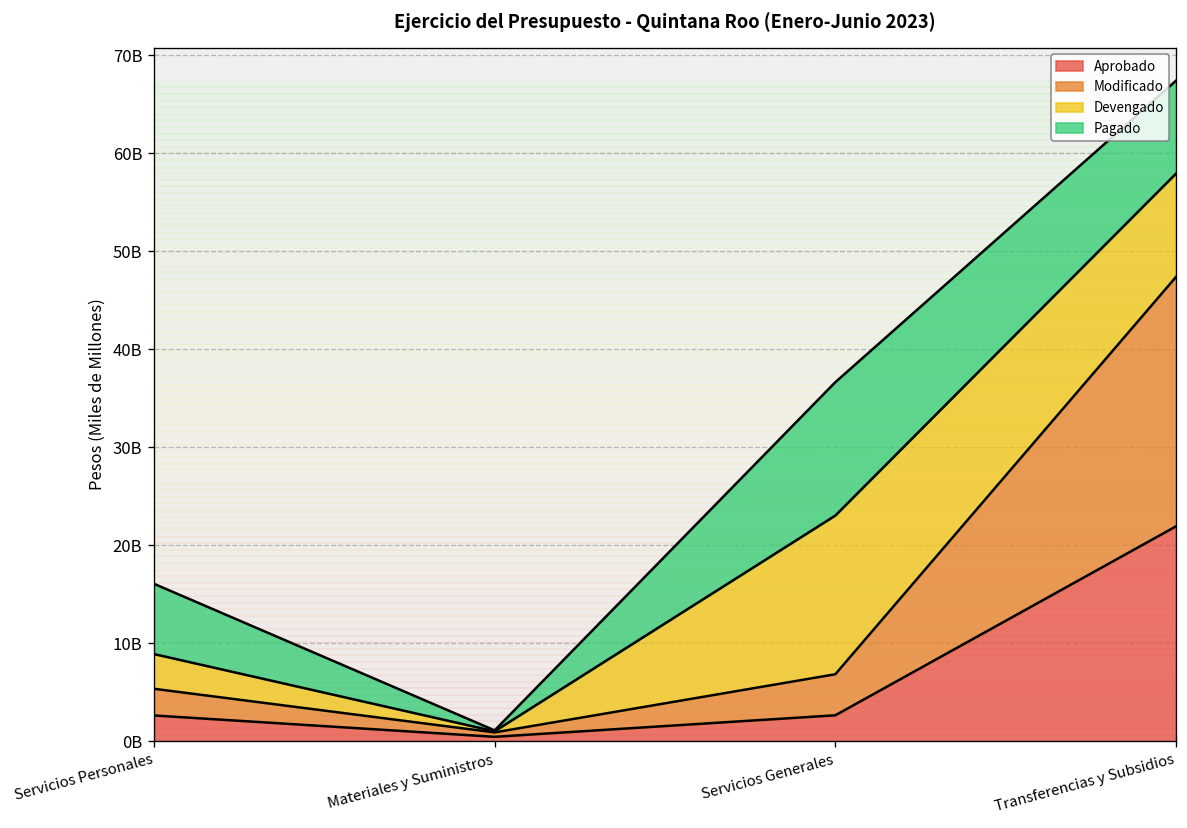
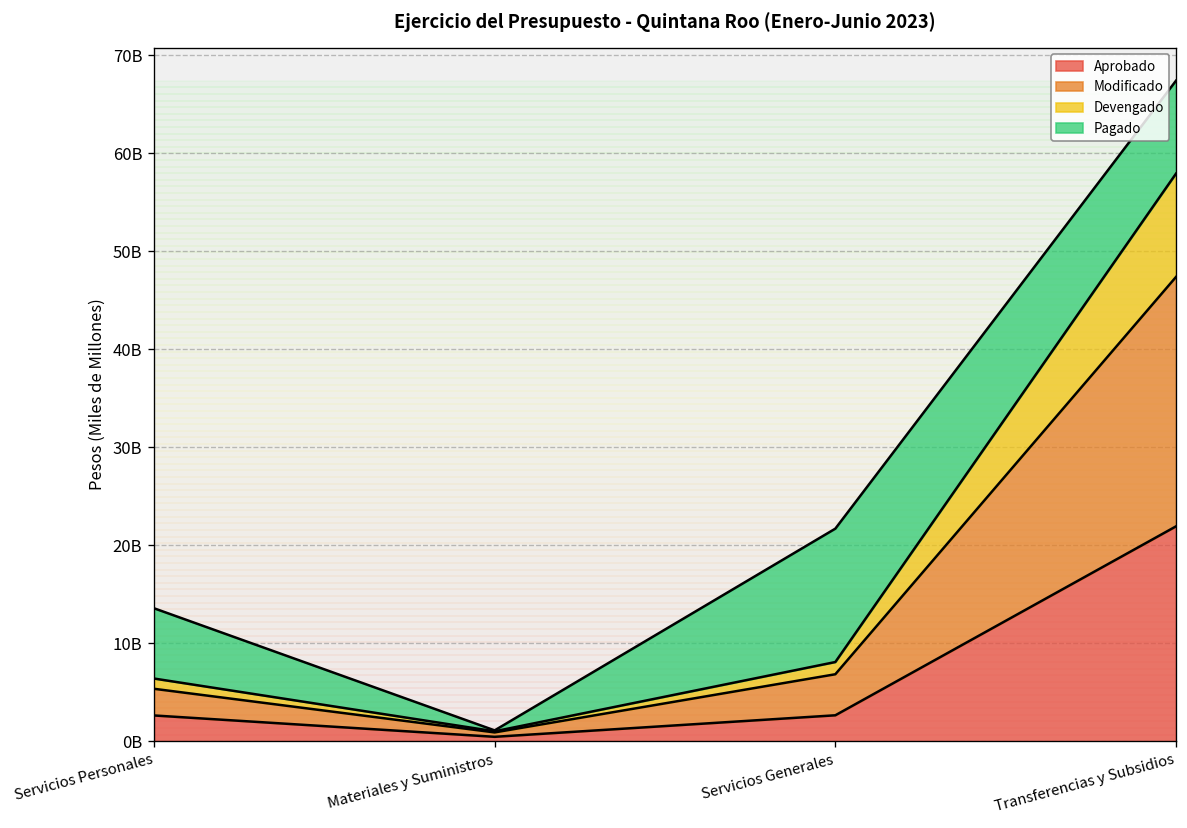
Devengado, Servicios Personales: 4000000000 -> 1000000000
Devengado, Servicios Generales: 16000000000 -> 1000000000
